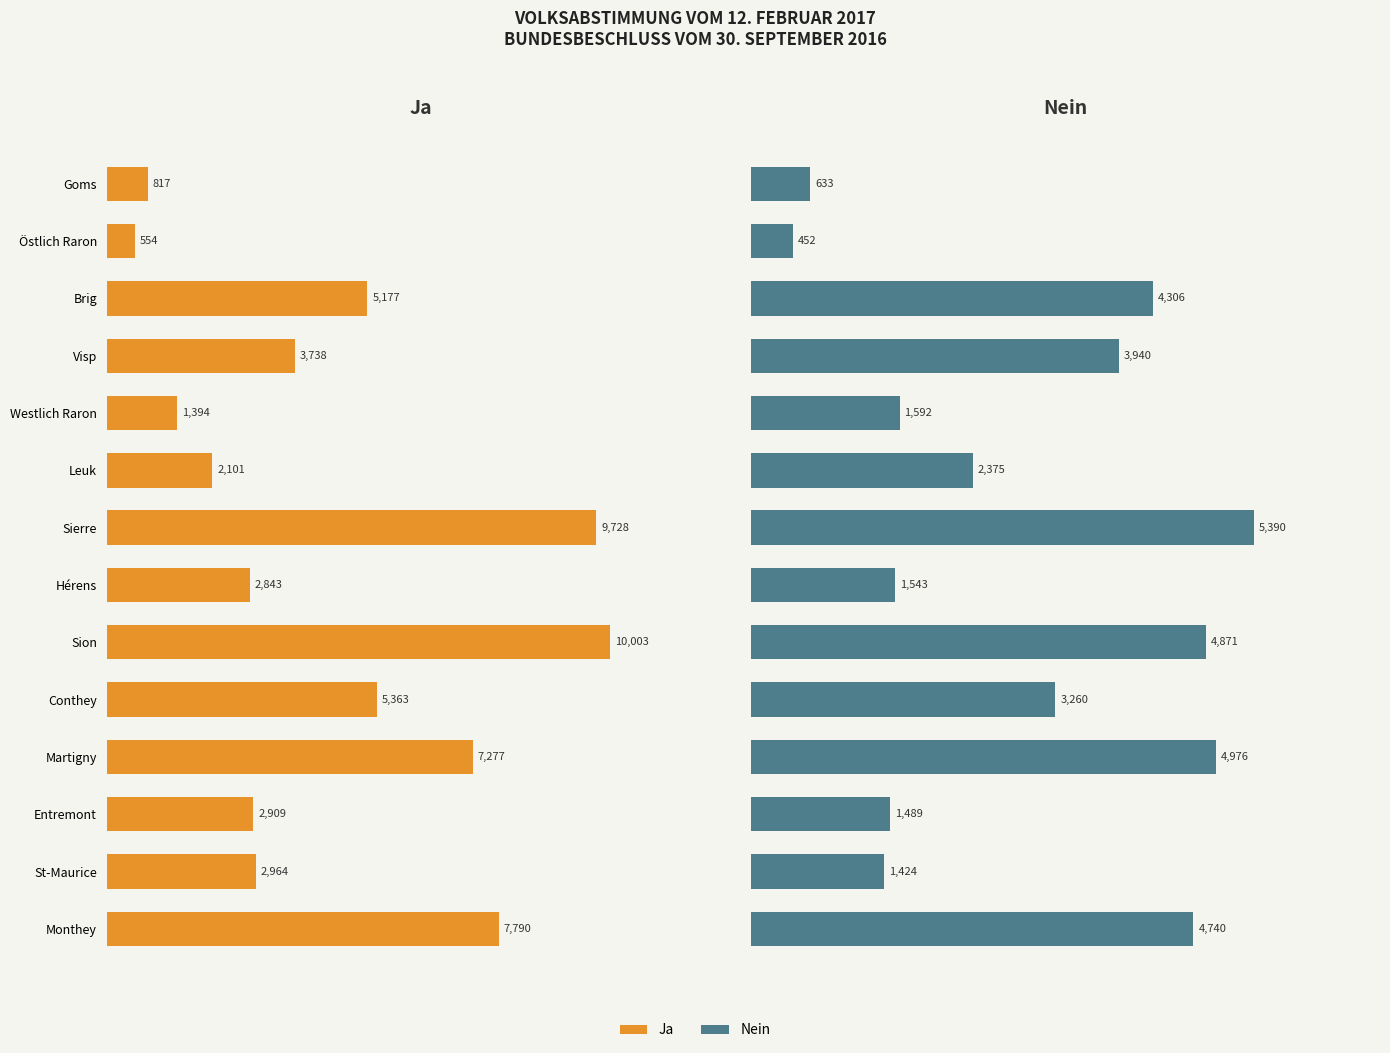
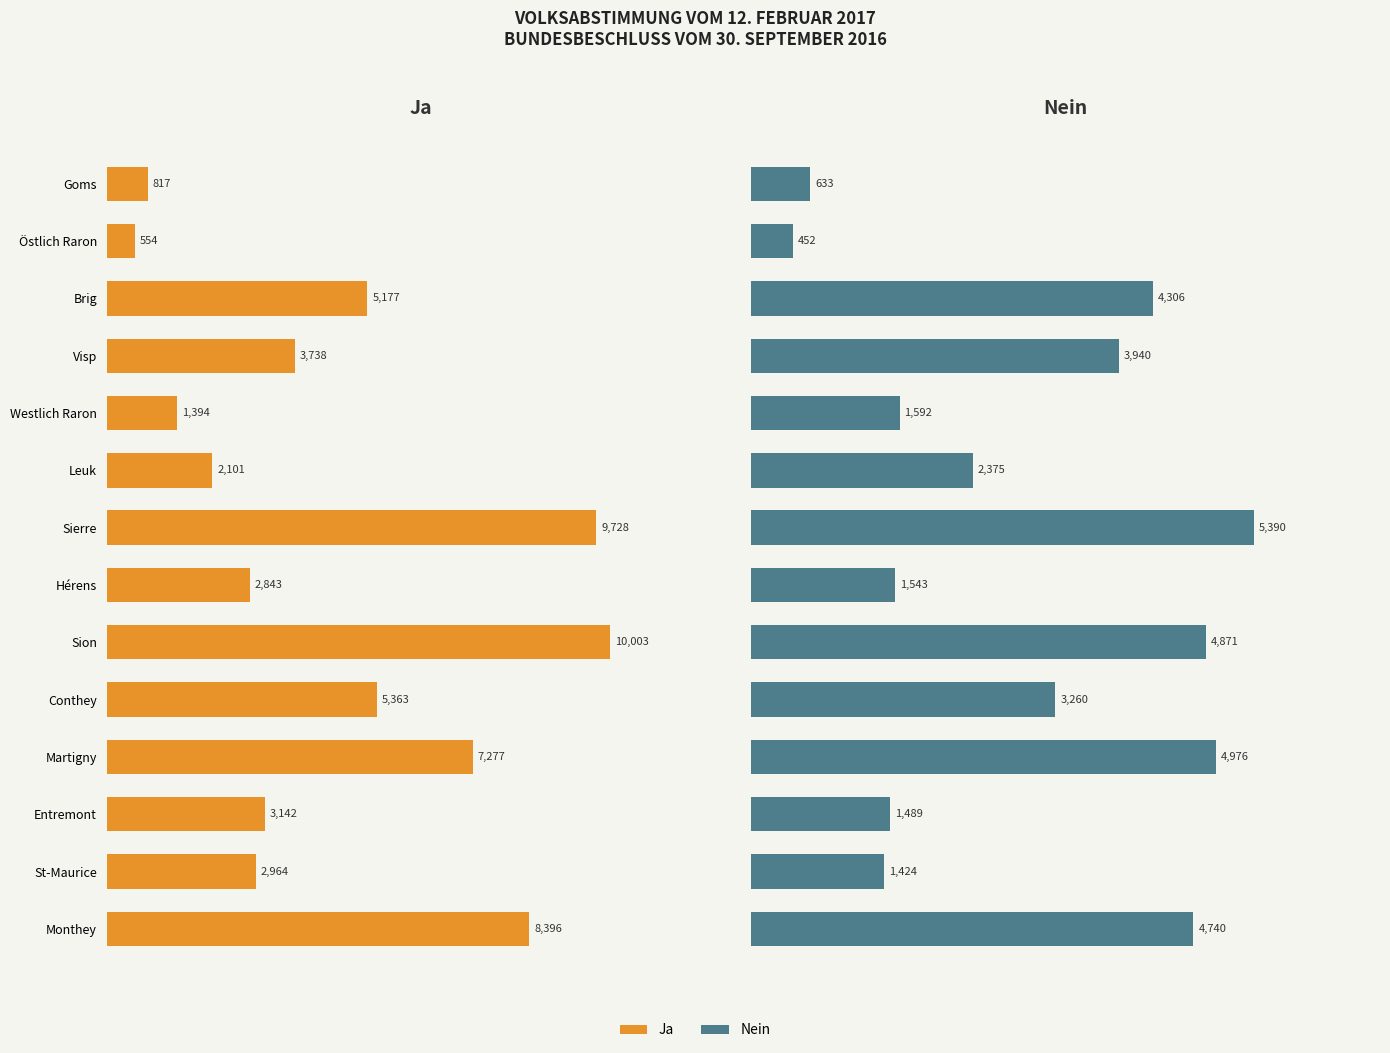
Ja, Entremont: 2,909 -> 3,142
Ja, Monthey: 7,790 -> 8,396
